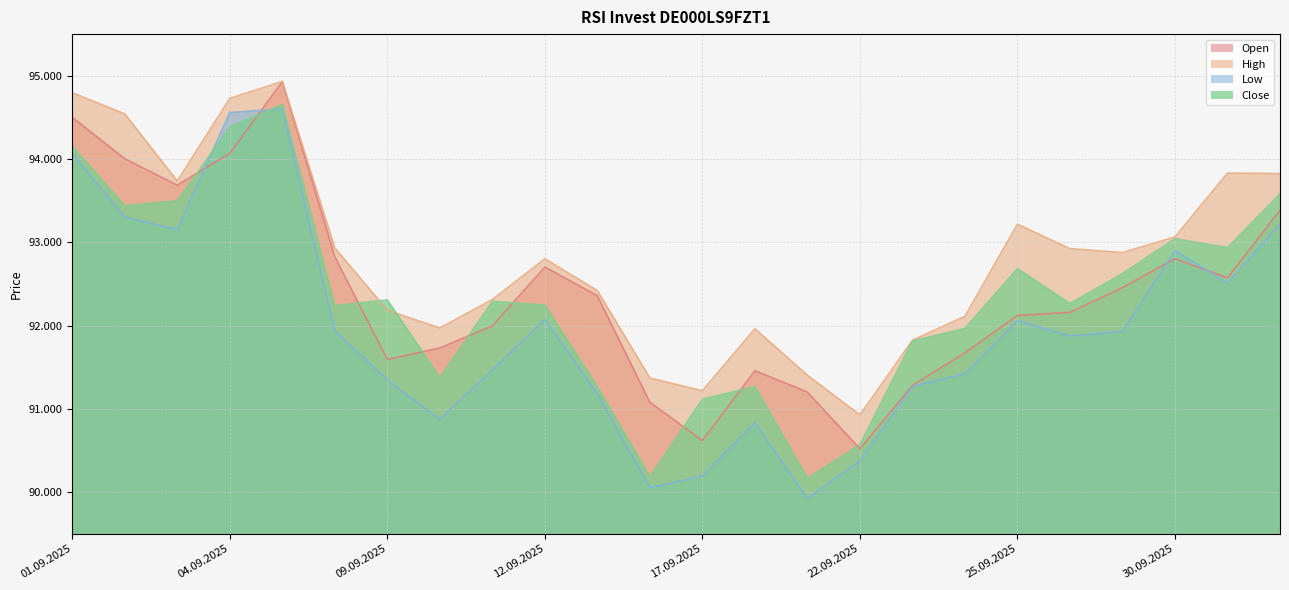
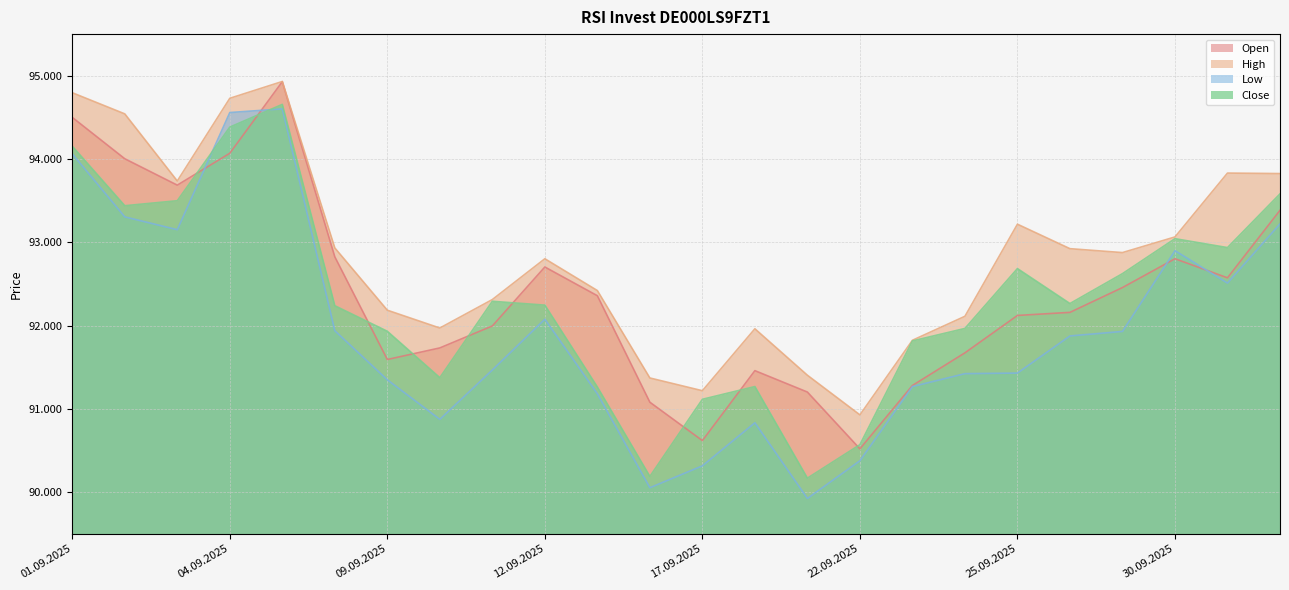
Close, 09.09.2025: 92.3 -> 91.9
Low, 17.09.2025: 90.2 -> 90.3
Low, 25.09.2025: 92.1 -> 91.4
